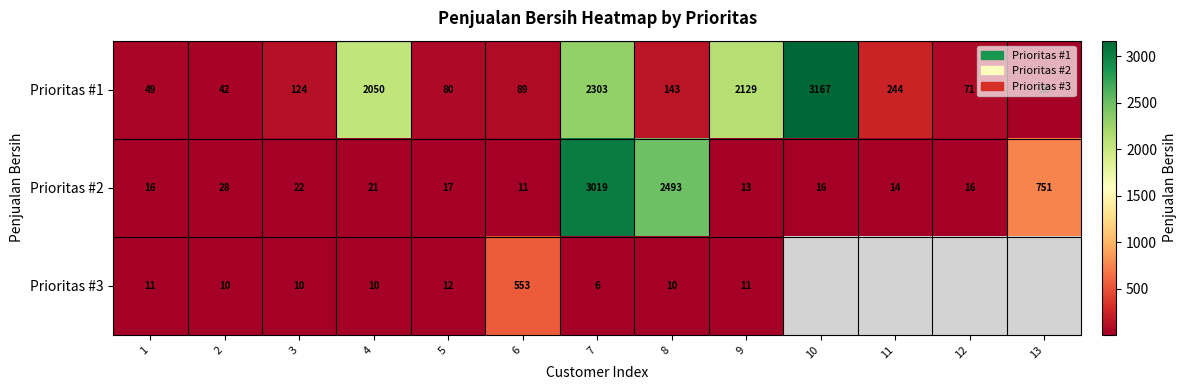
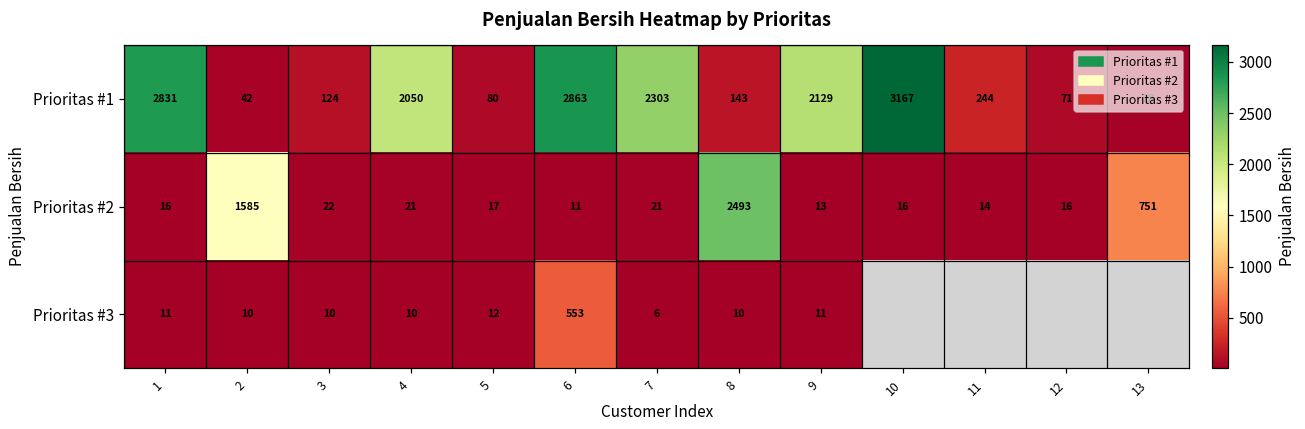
Prioritas #1, 1: 49 -> 2831
Prioritas #1, 6: 89 -> 2863
Prioritas #2, 2: 28 -> 1585
Prioritas #2, 7: 3019 -> 21
